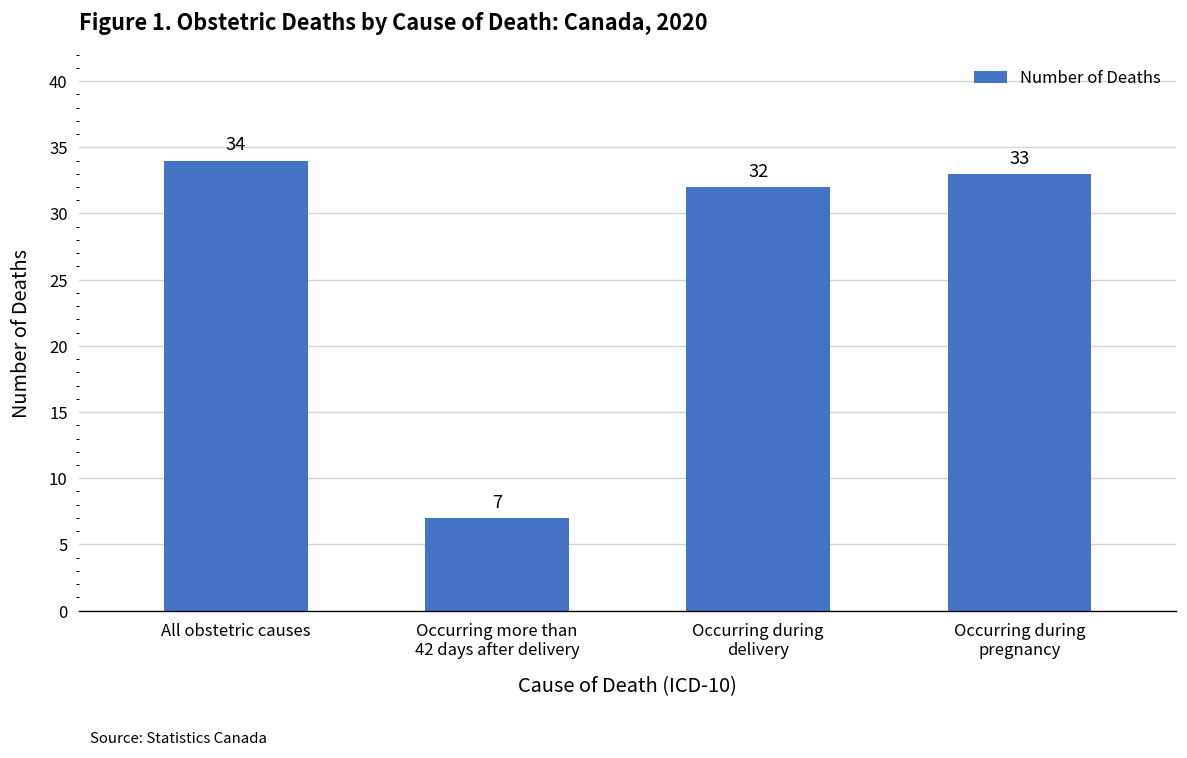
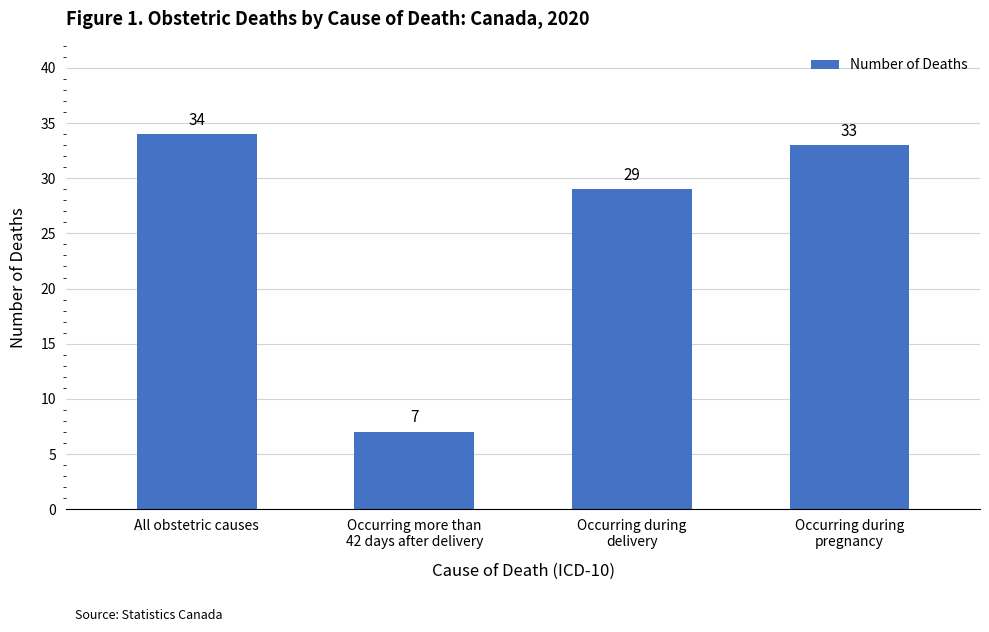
Occurring during delivery: 32 -> 29
